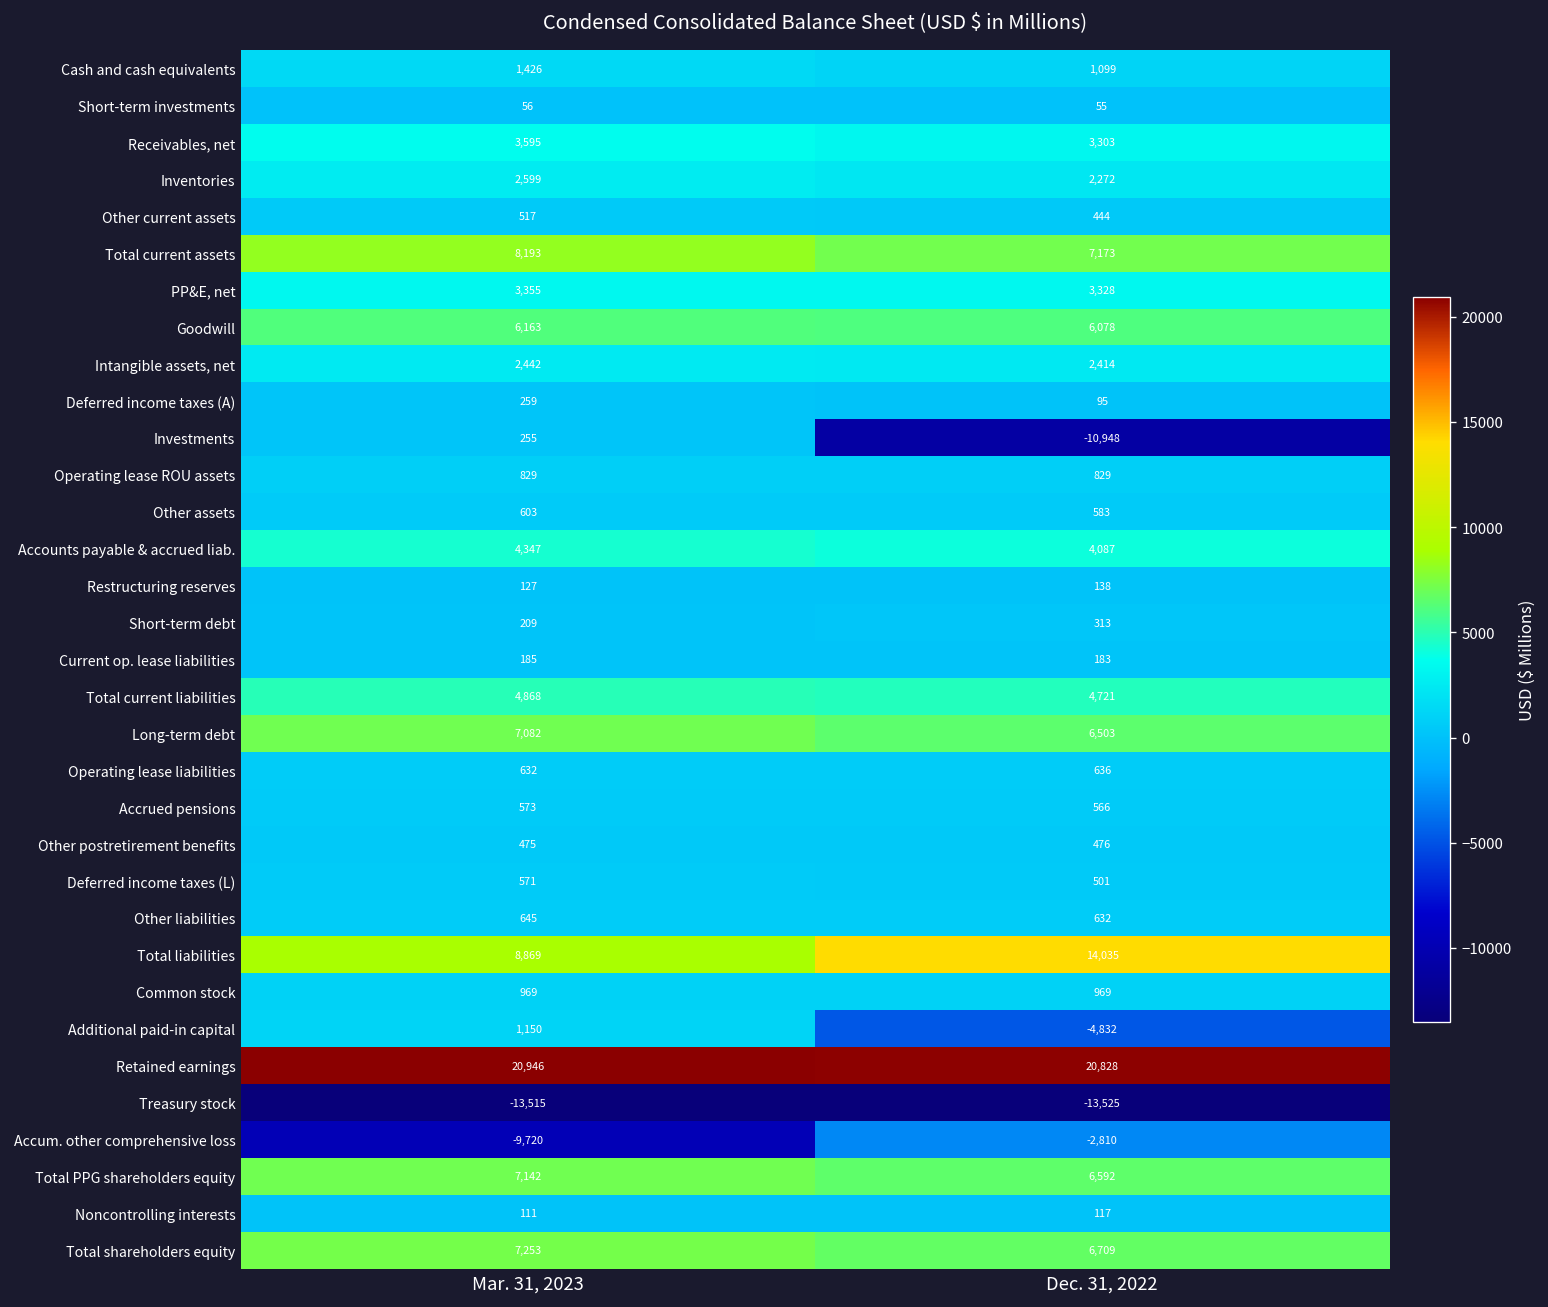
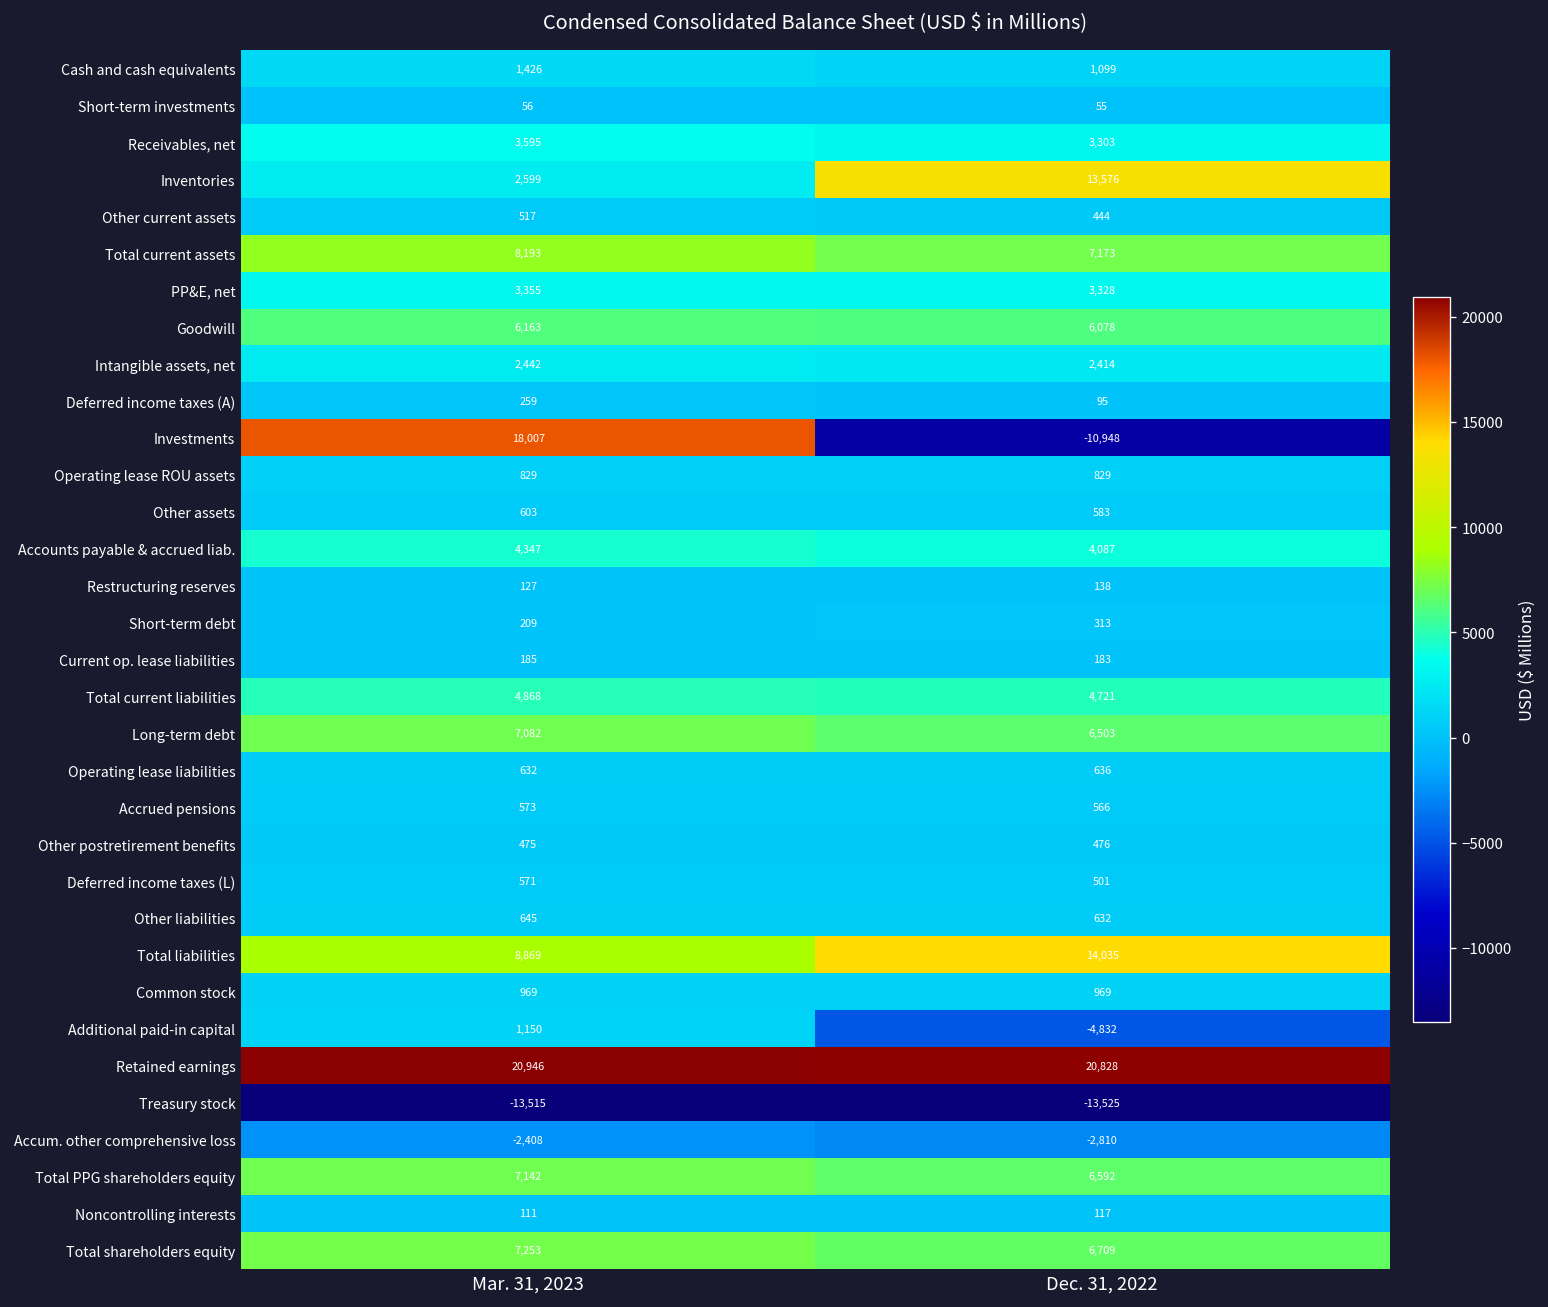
Inventories, Dec. 31, 2022: 2,272 -> 13,576
Investments, Mar. 31, 2023: 255 -> 18,007
Accum. other comprehensive loss, Mar. 31, 2023: -9,720 -> -2,408
